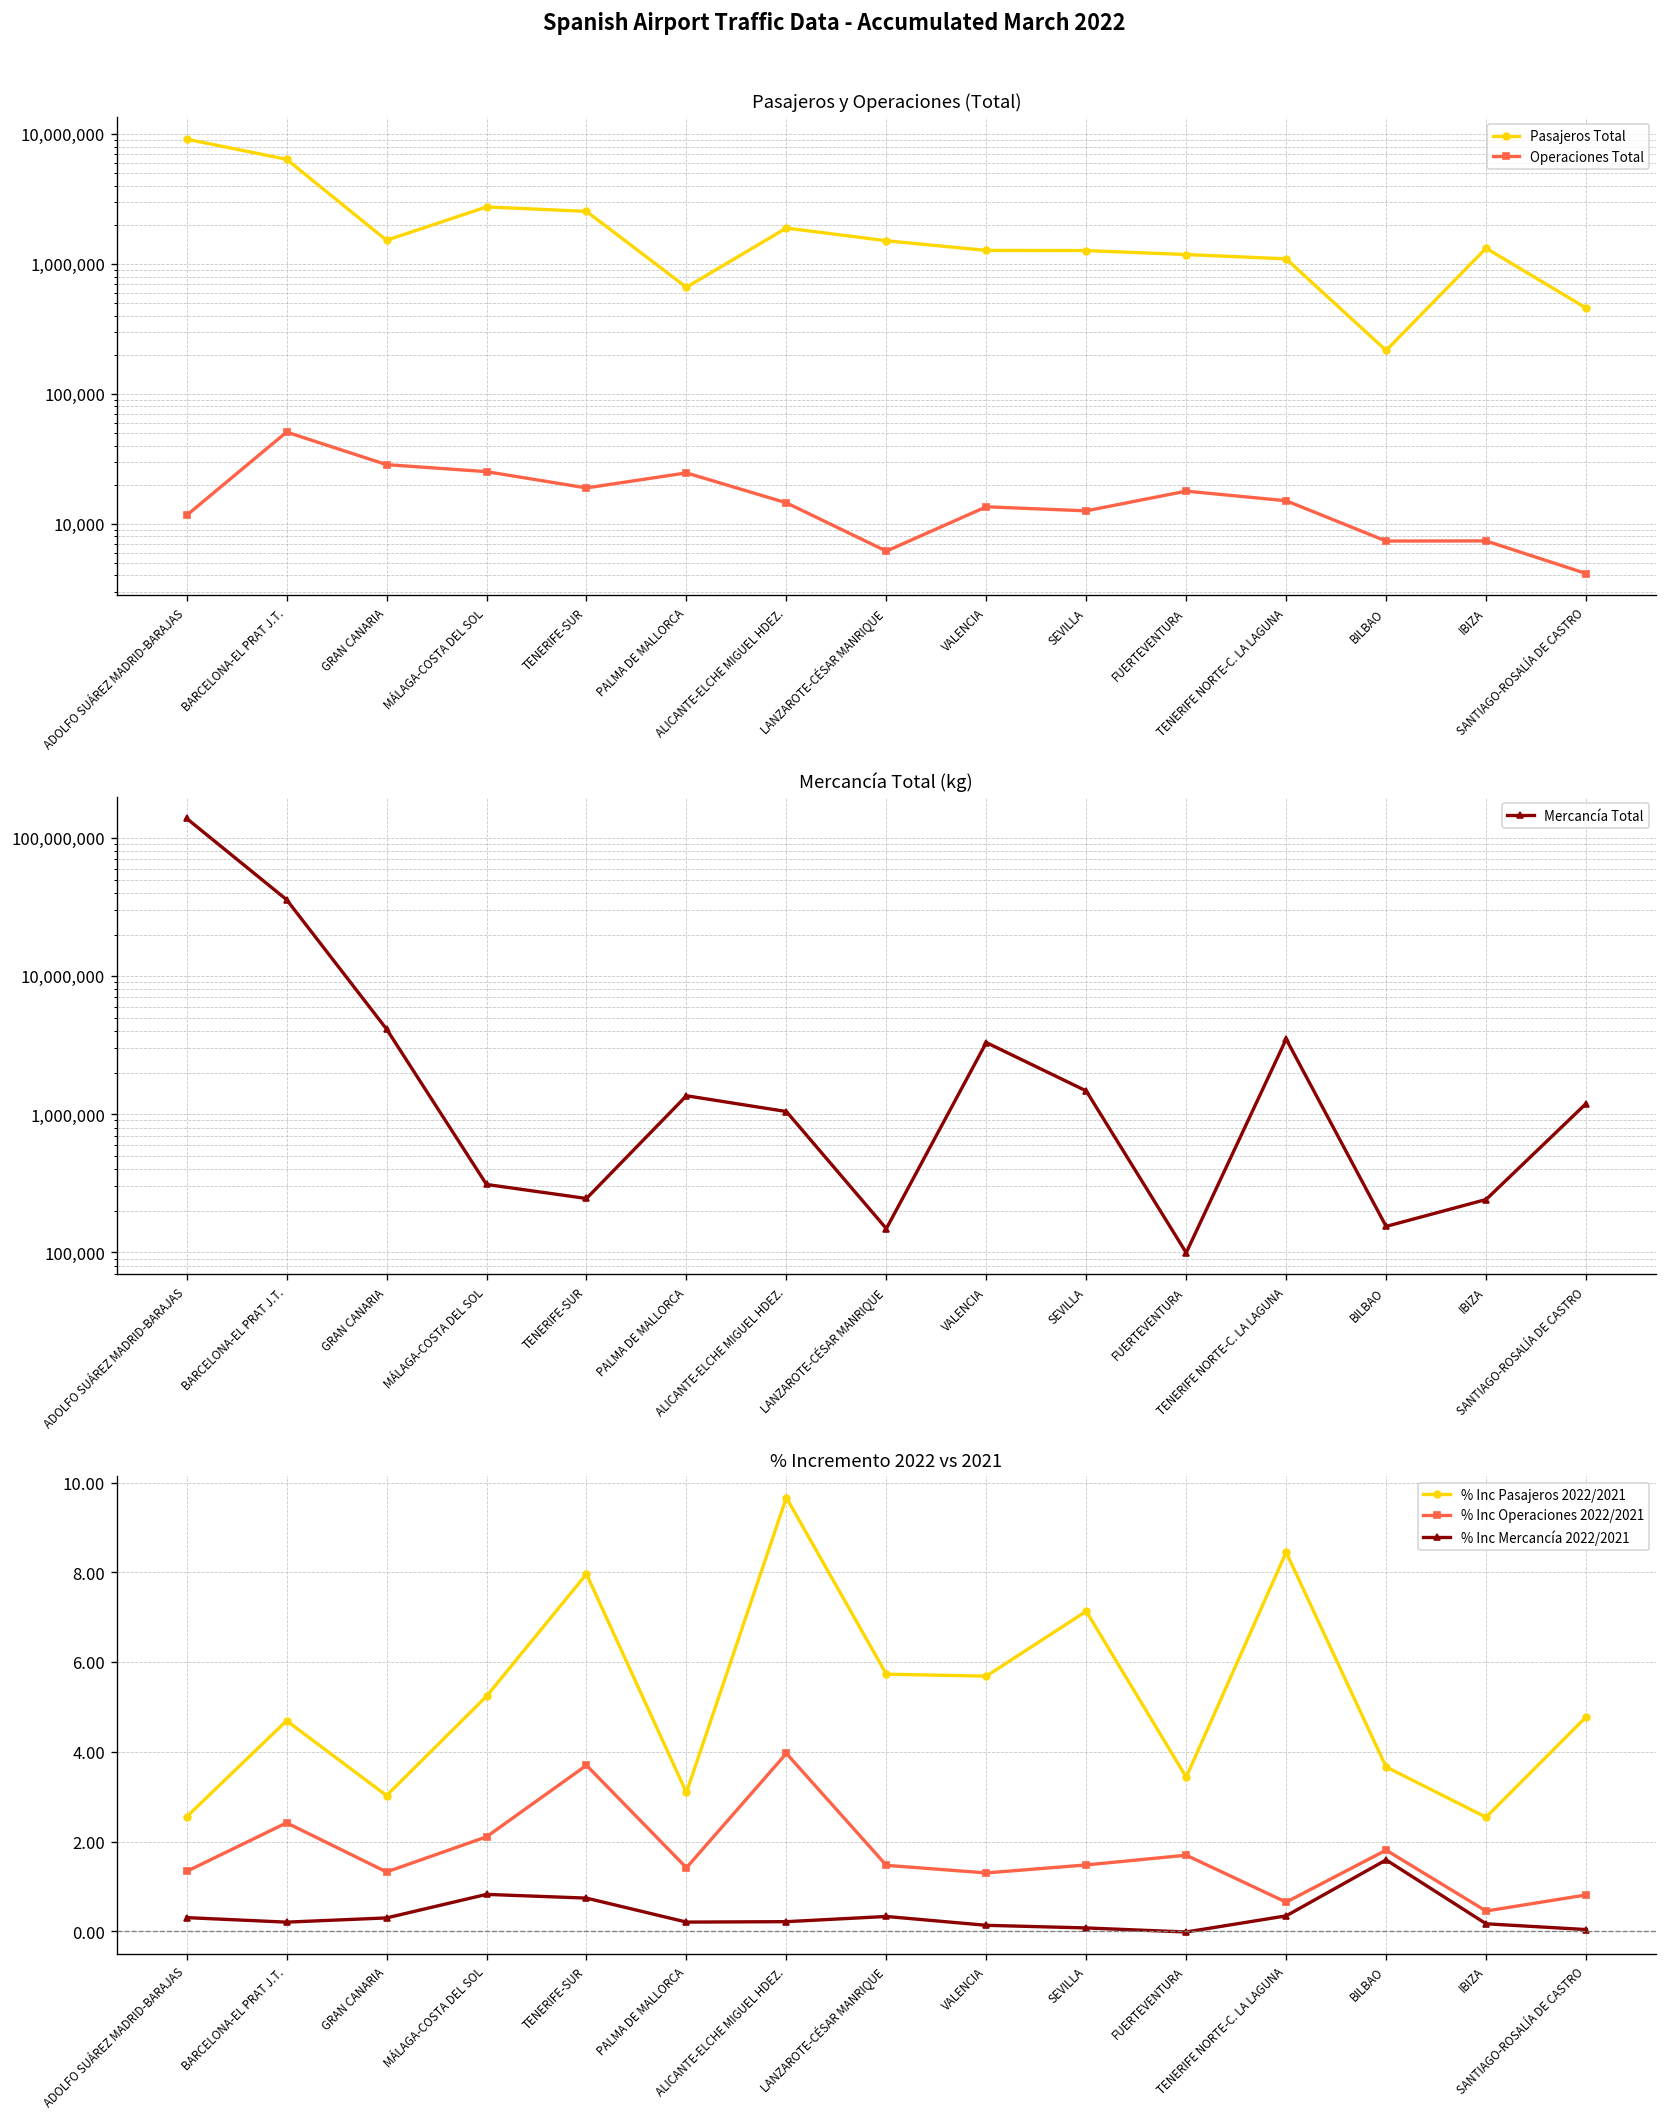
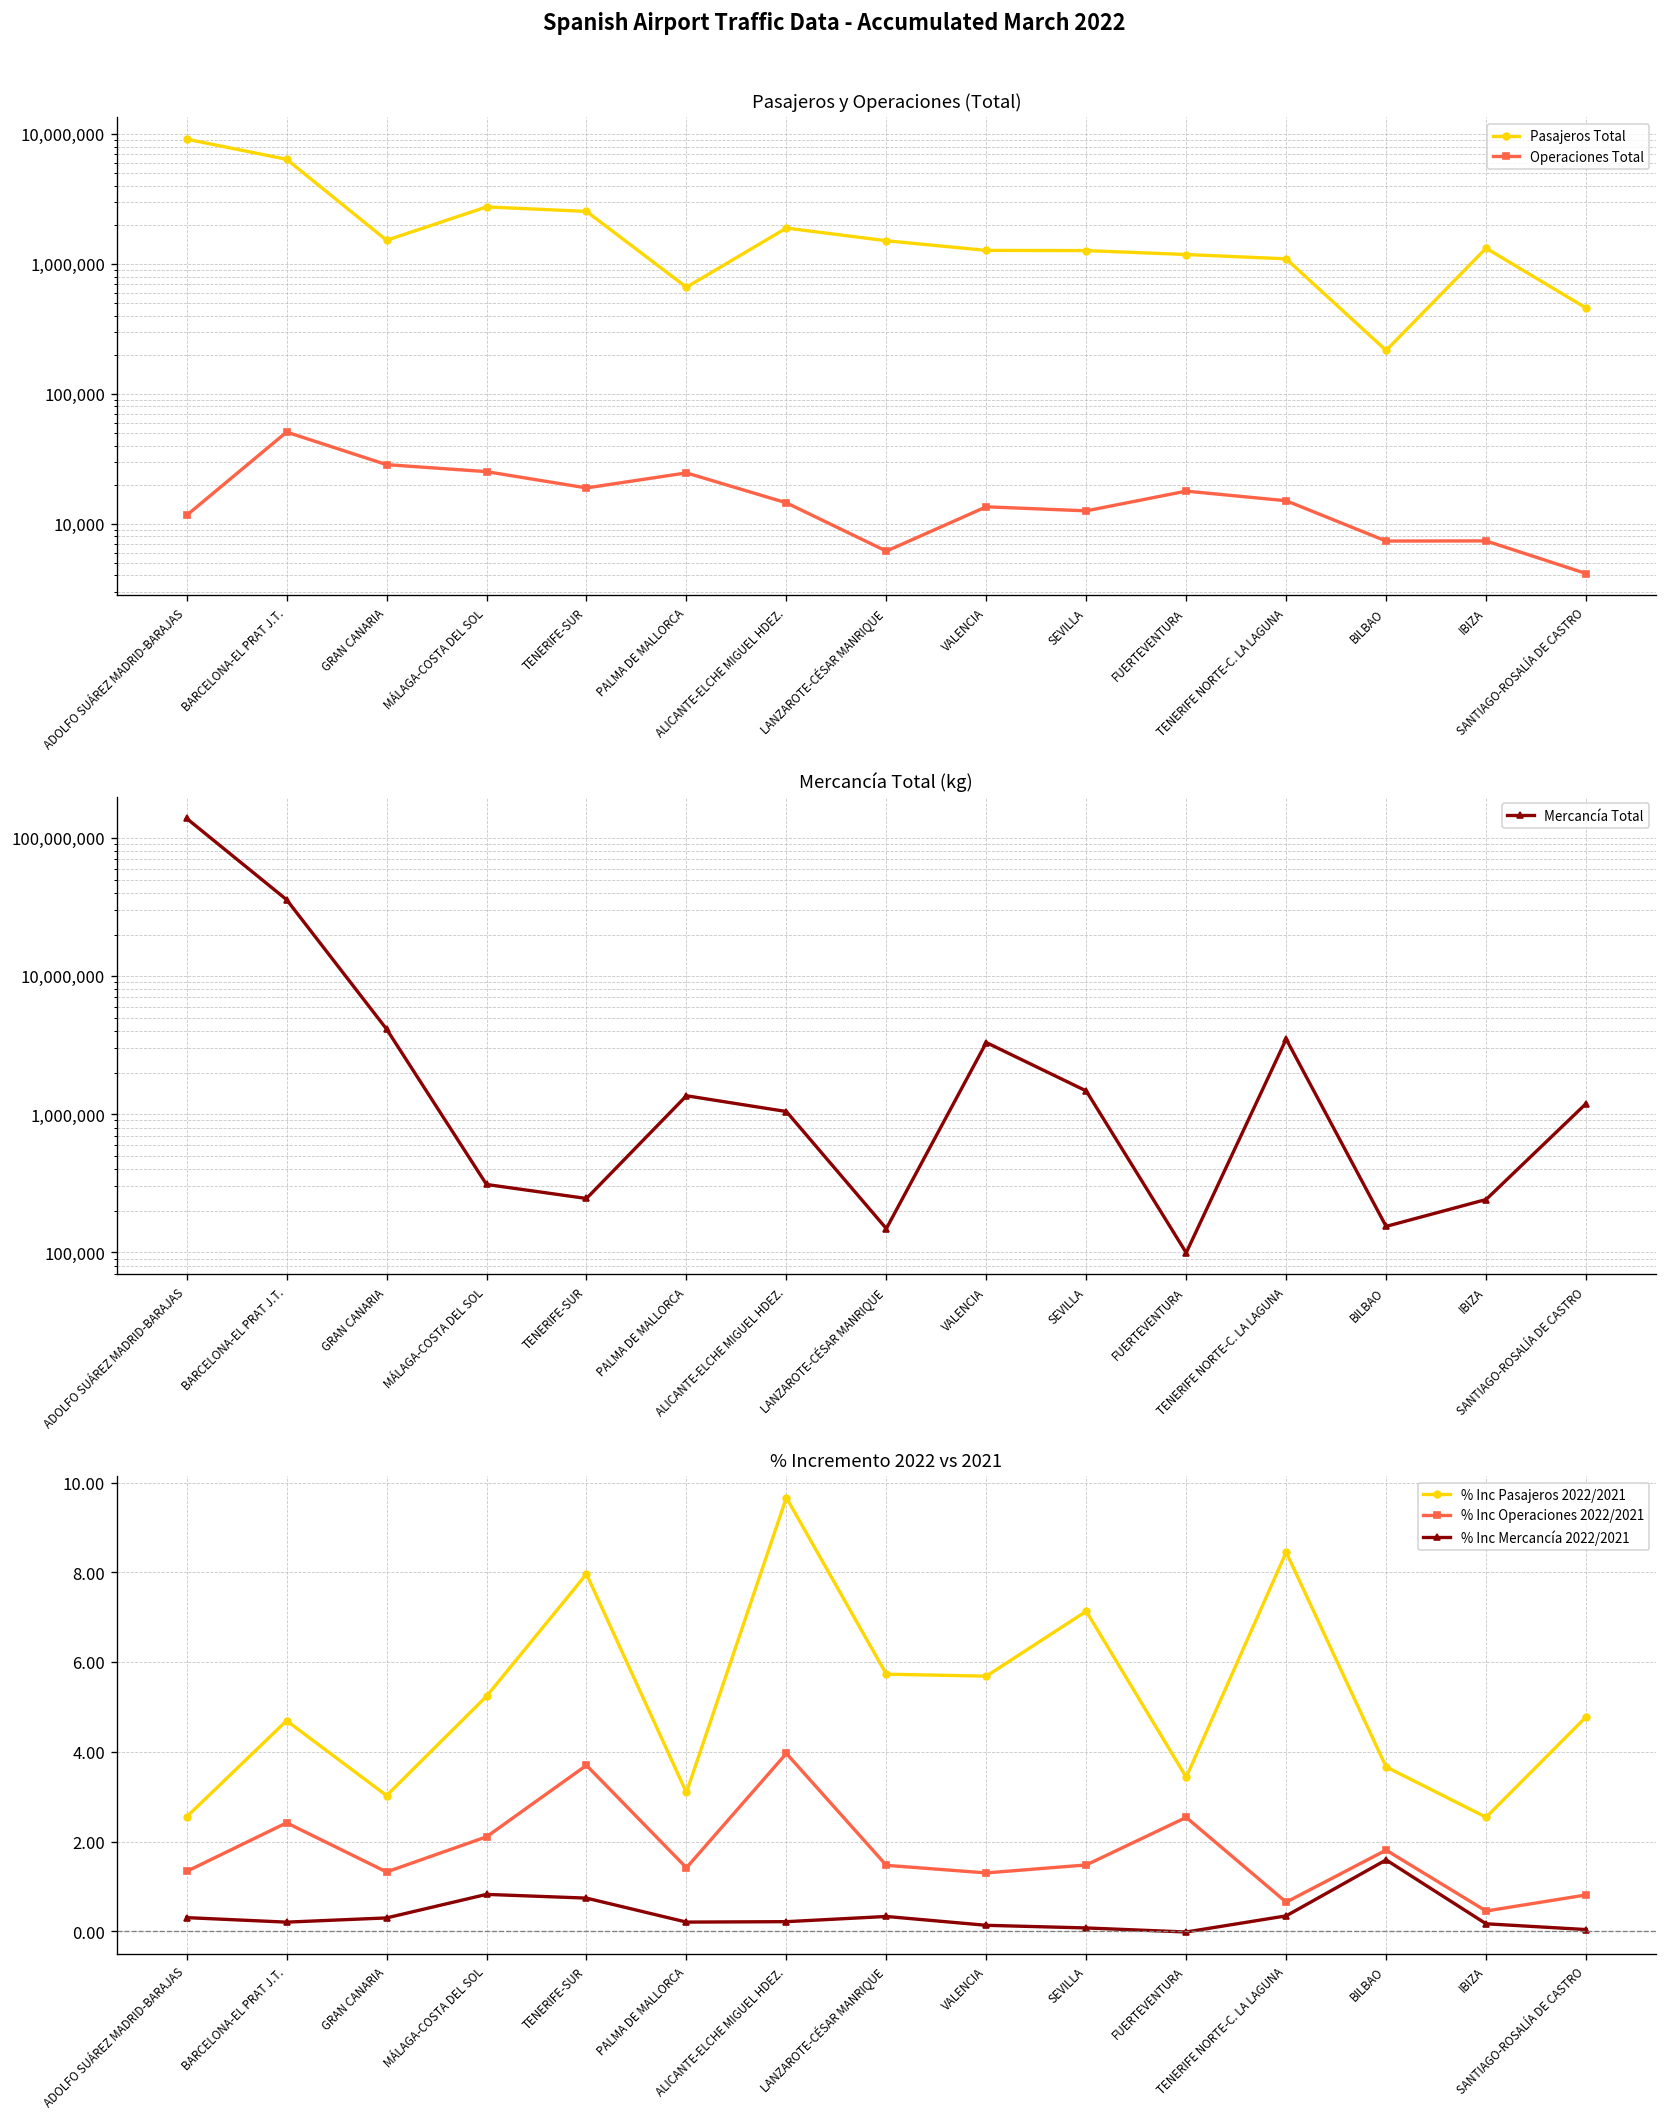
% Incremento 2022 vs 2021, % Inc Operaciones 2022/2021, FUERTEVENTURA: 1.7 -> 2.5
